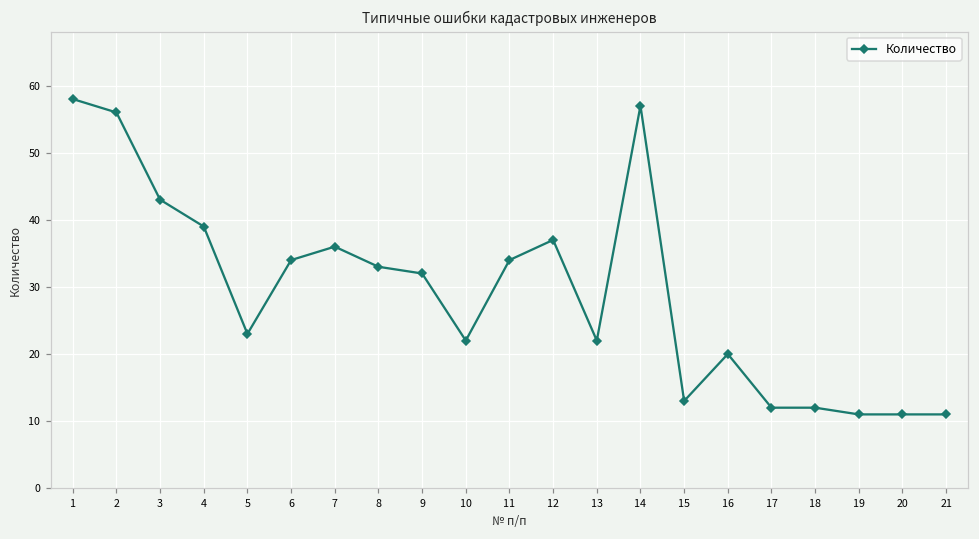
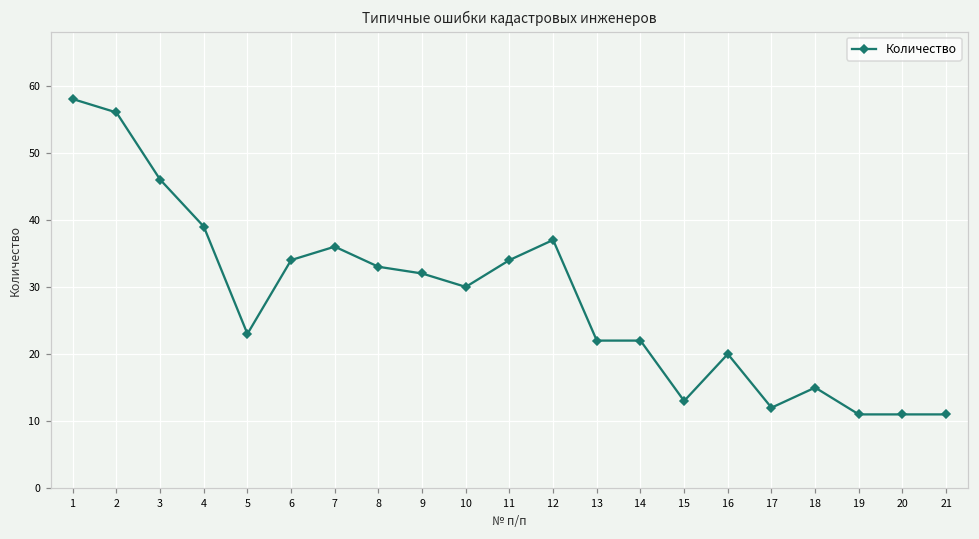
3: 43 -> 46
10: 22 -> 30
14: 57 -> 22
18: 12 -> 15
